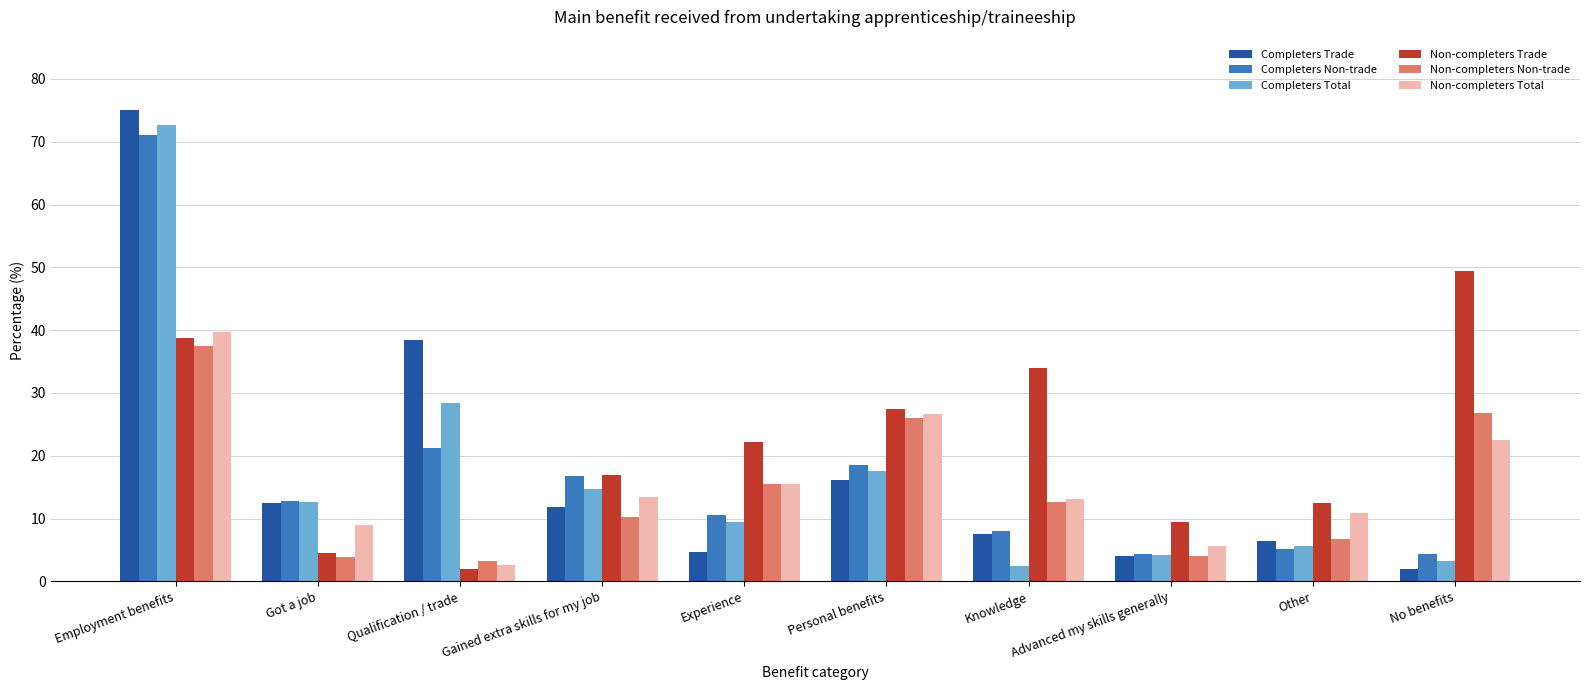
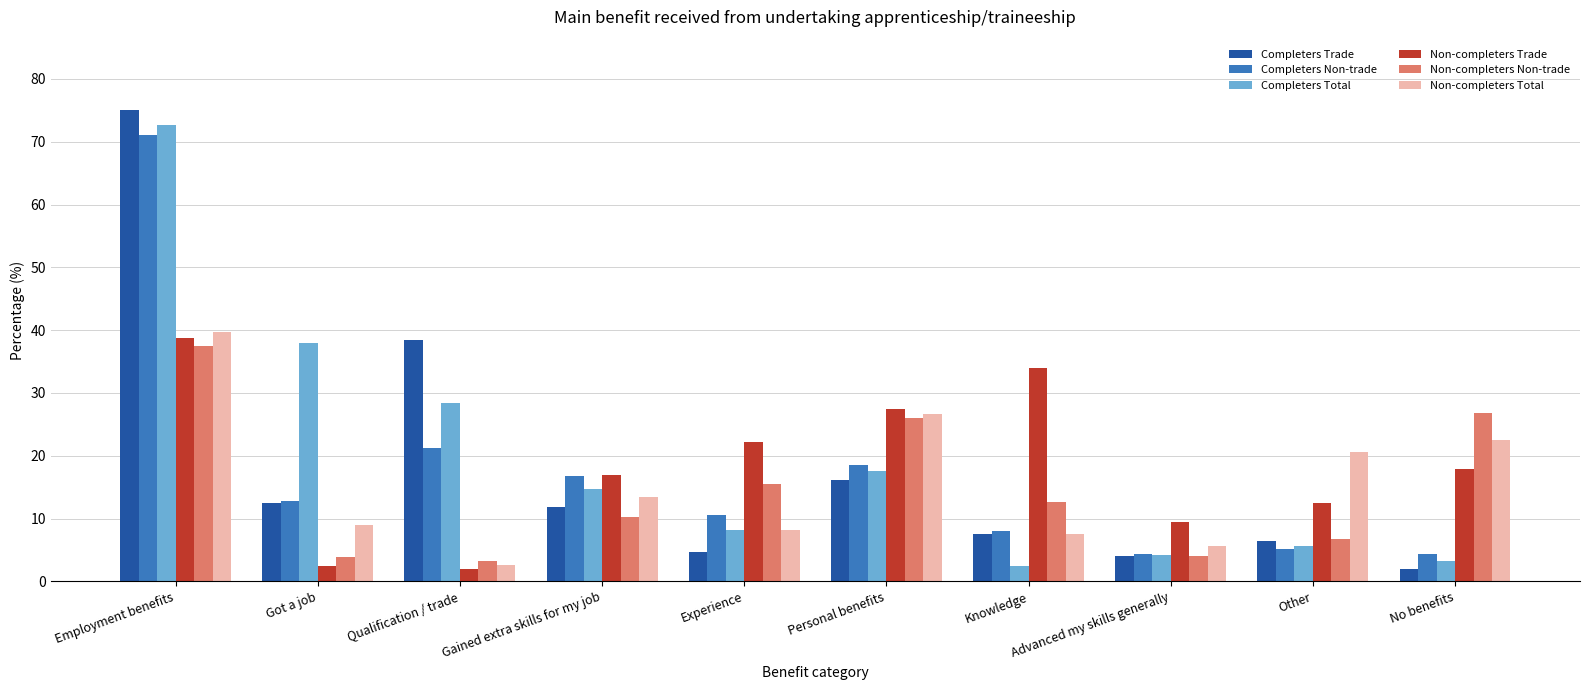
Completers Total, Got a job: 13 -> 38
Non-completers Trade, Got a job: 5 -> 3
Completers Total, Experience: 10 -> 8
Non-completers Total, Experience: 16 -> 8
Non-completers Total, Knowledge: 13 -> 8
Non-completers Total, Other: 11 -> 21
Non-completers Trade, No benefits: 49 -> 18
